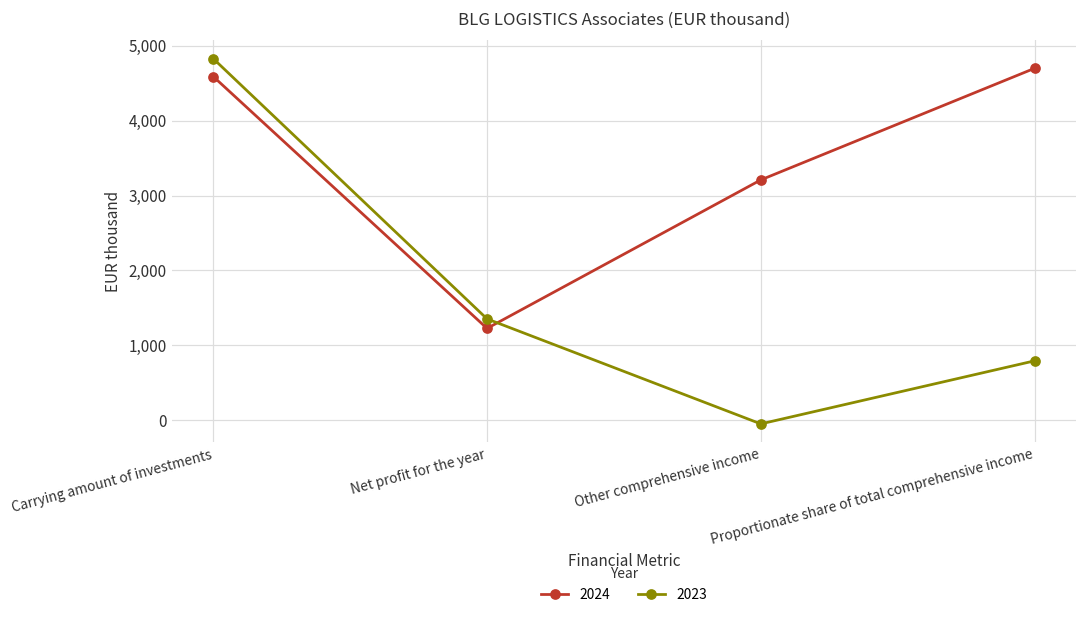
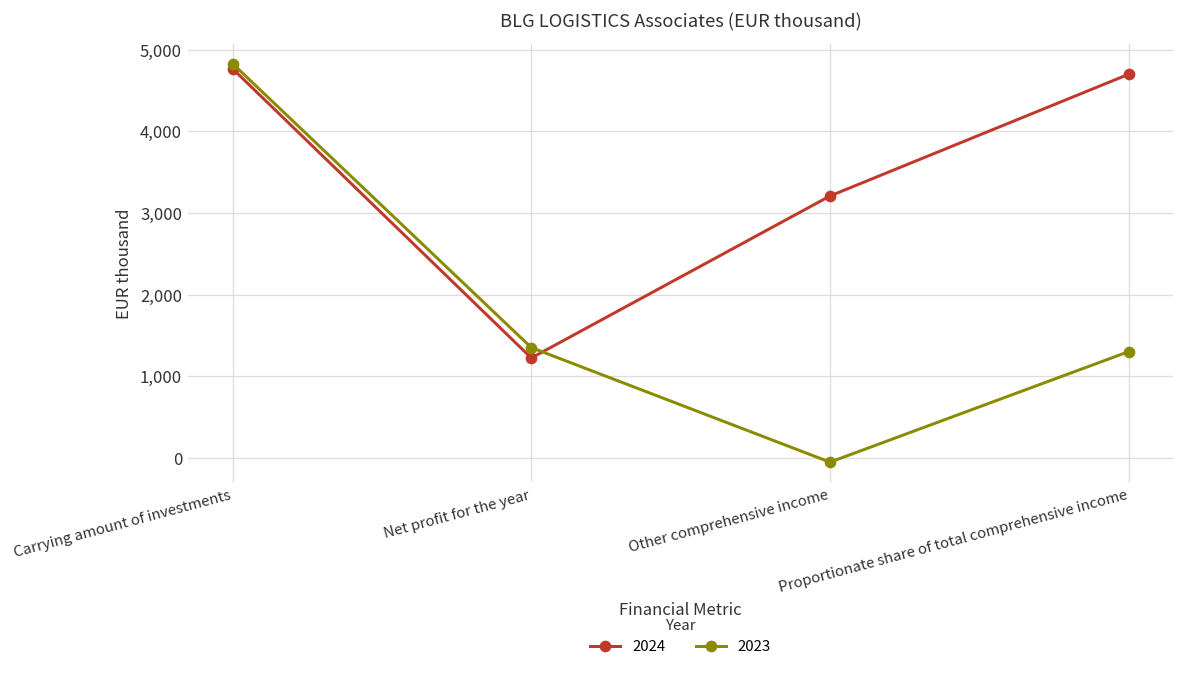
2024, Carrying amount of investments: 4,600 -> 4,800
2023, Proportionate share of total comprehensive income: 800 -> 1,300
